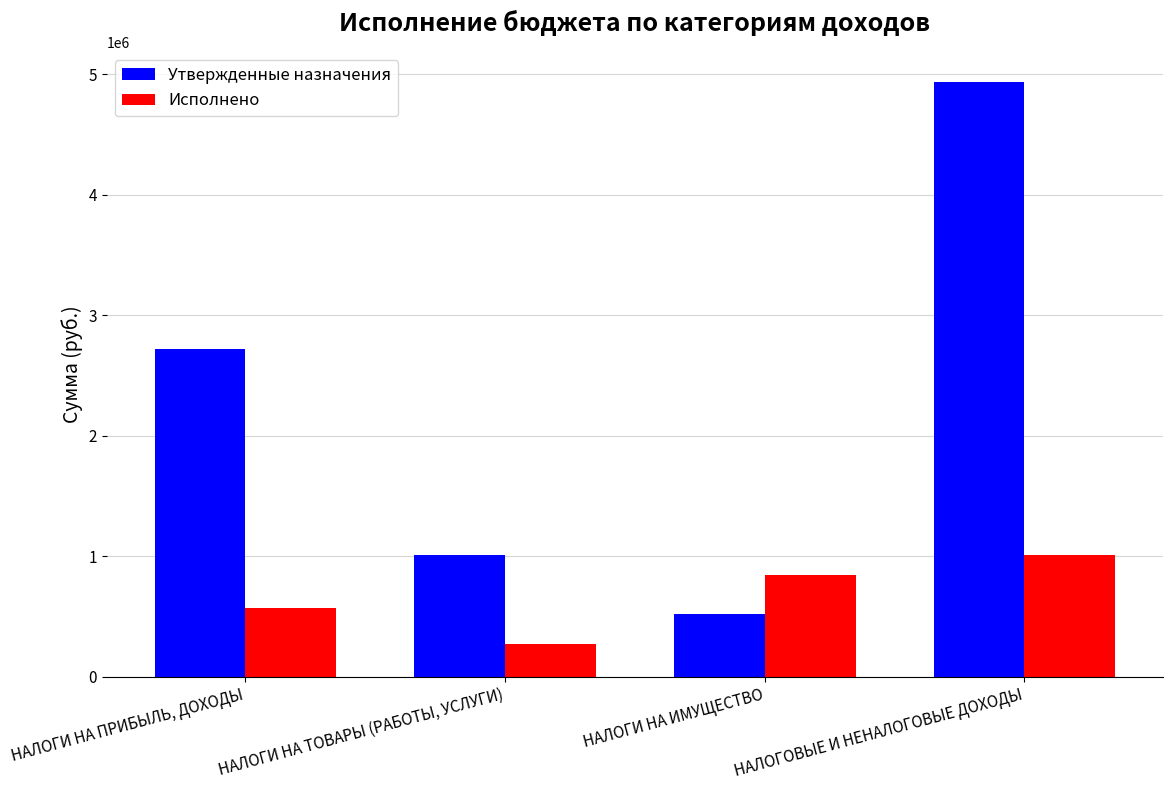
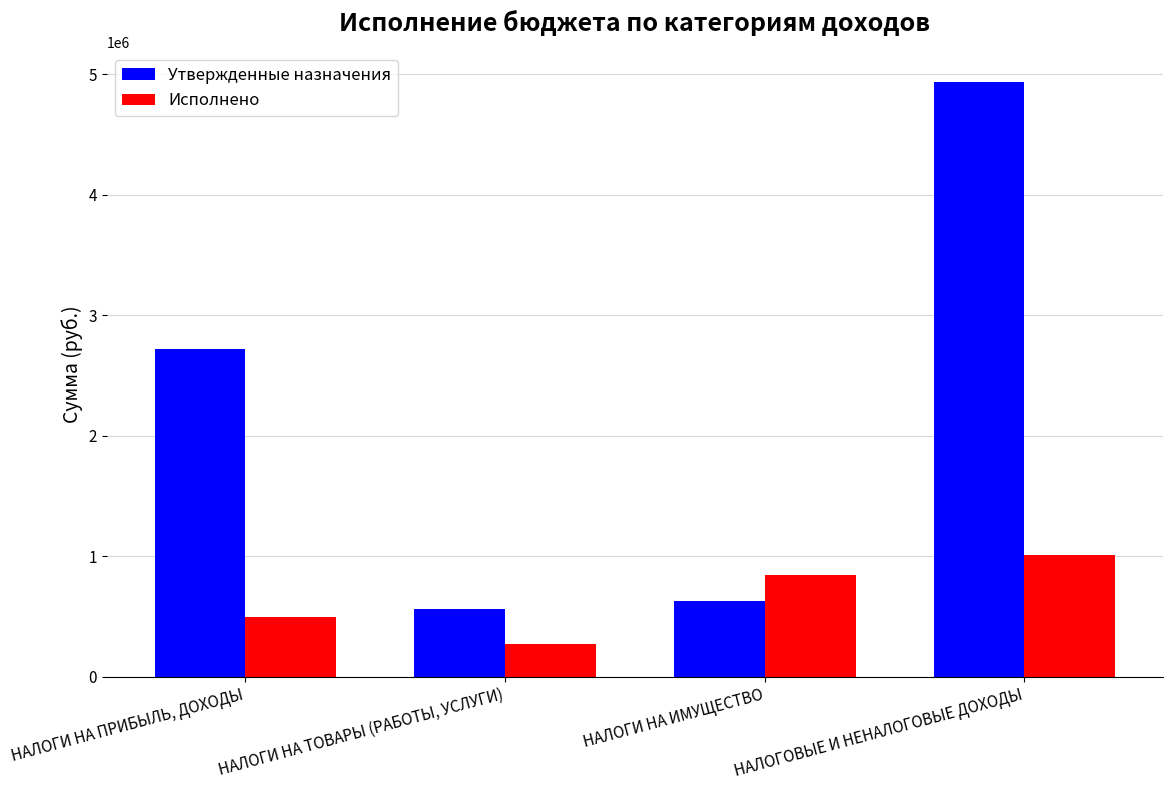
Исполнено, НАЛОГИ НА ПРИБЫЛЬ, ДОХОДЫ: 570000 -> 500000
Утвержденные назначения, НАЛОГИ НА ТОВАРЫ (РАБОТЫ, УСЛУГИ): 1010000 -> 560000
Утвержденные назначения, НАЛОГИ НА ИМУЩЕСТВО: 530000 -> 630000
